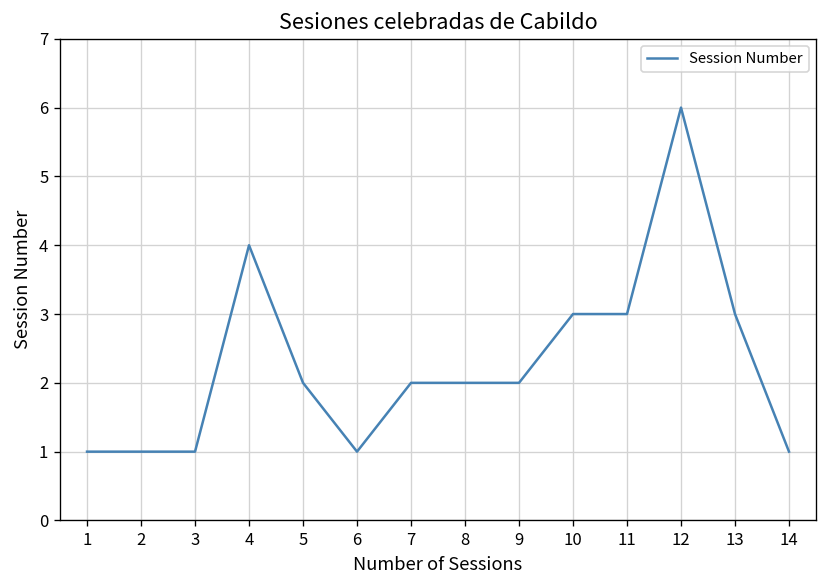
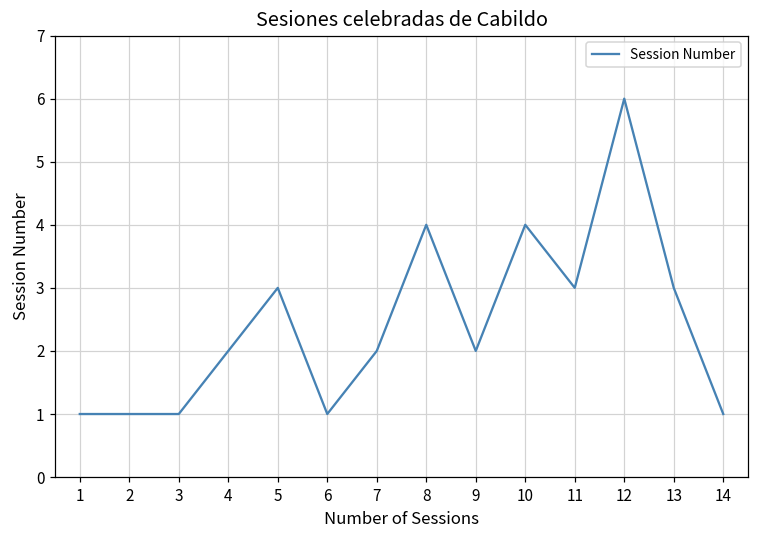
4: 4 -> 2
5: 2 -> 3
8: 2 -> 4
10: 3 -> 4
